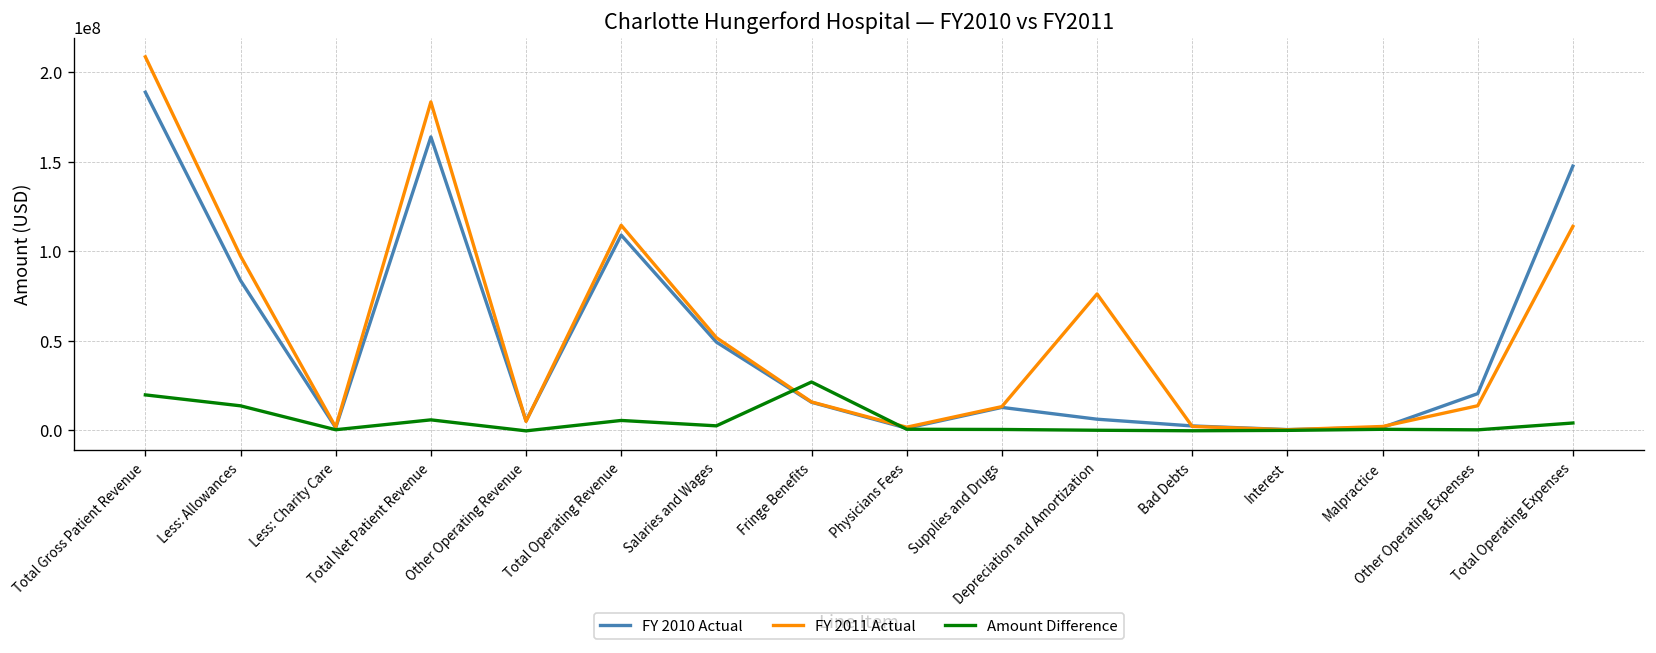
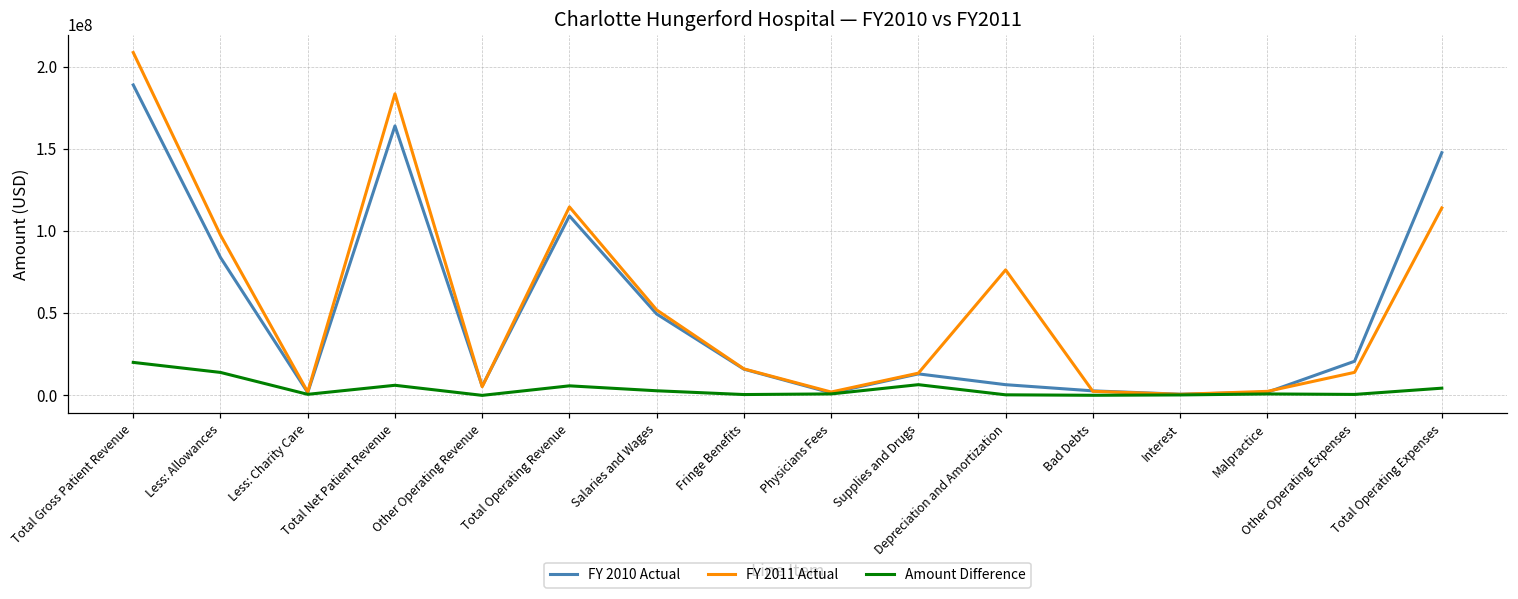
Amount Difference, Fringe Benefits: 27000000 -> 0
Amount Difference, Supplies and Drugs: 0 -> 6000000
